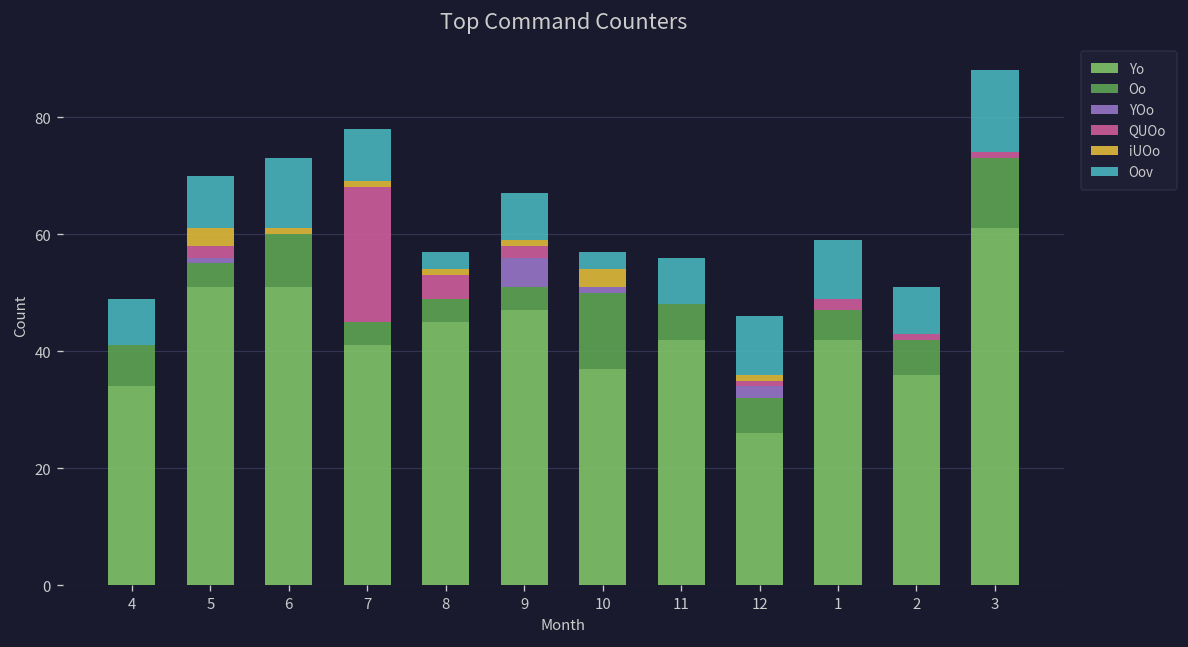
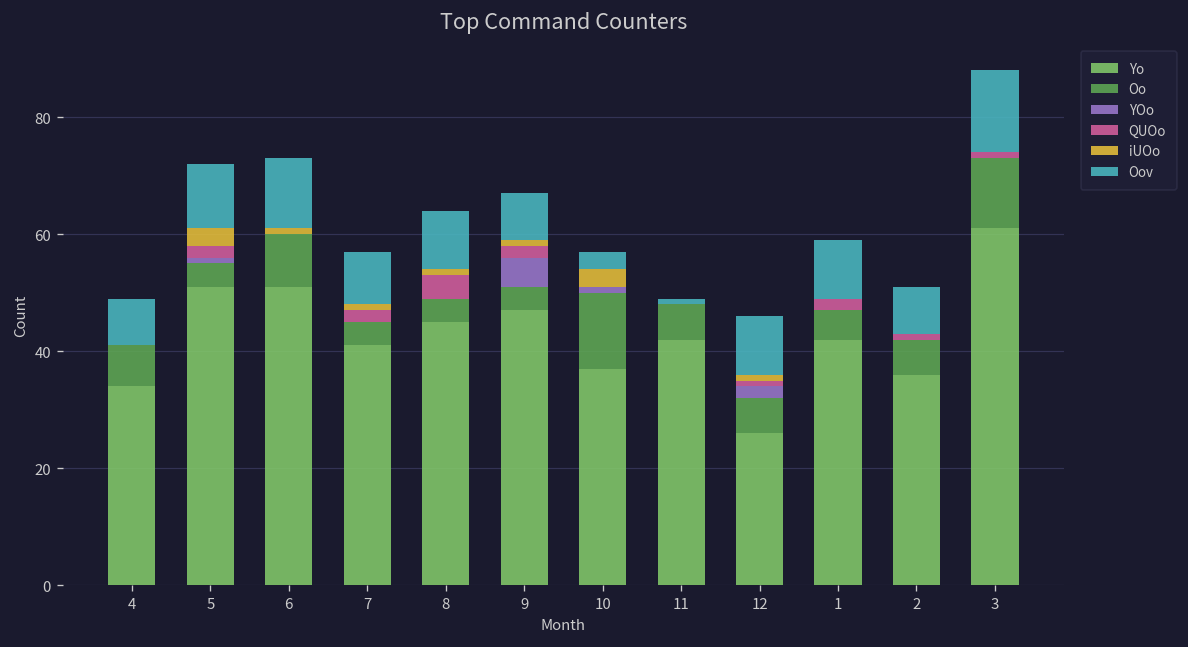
Oov, 5: 9 -> 11
QUOo, 7: 23 -> 2
Oov, 8: 3 -> 10
Oov, 11: 8 -> 1
